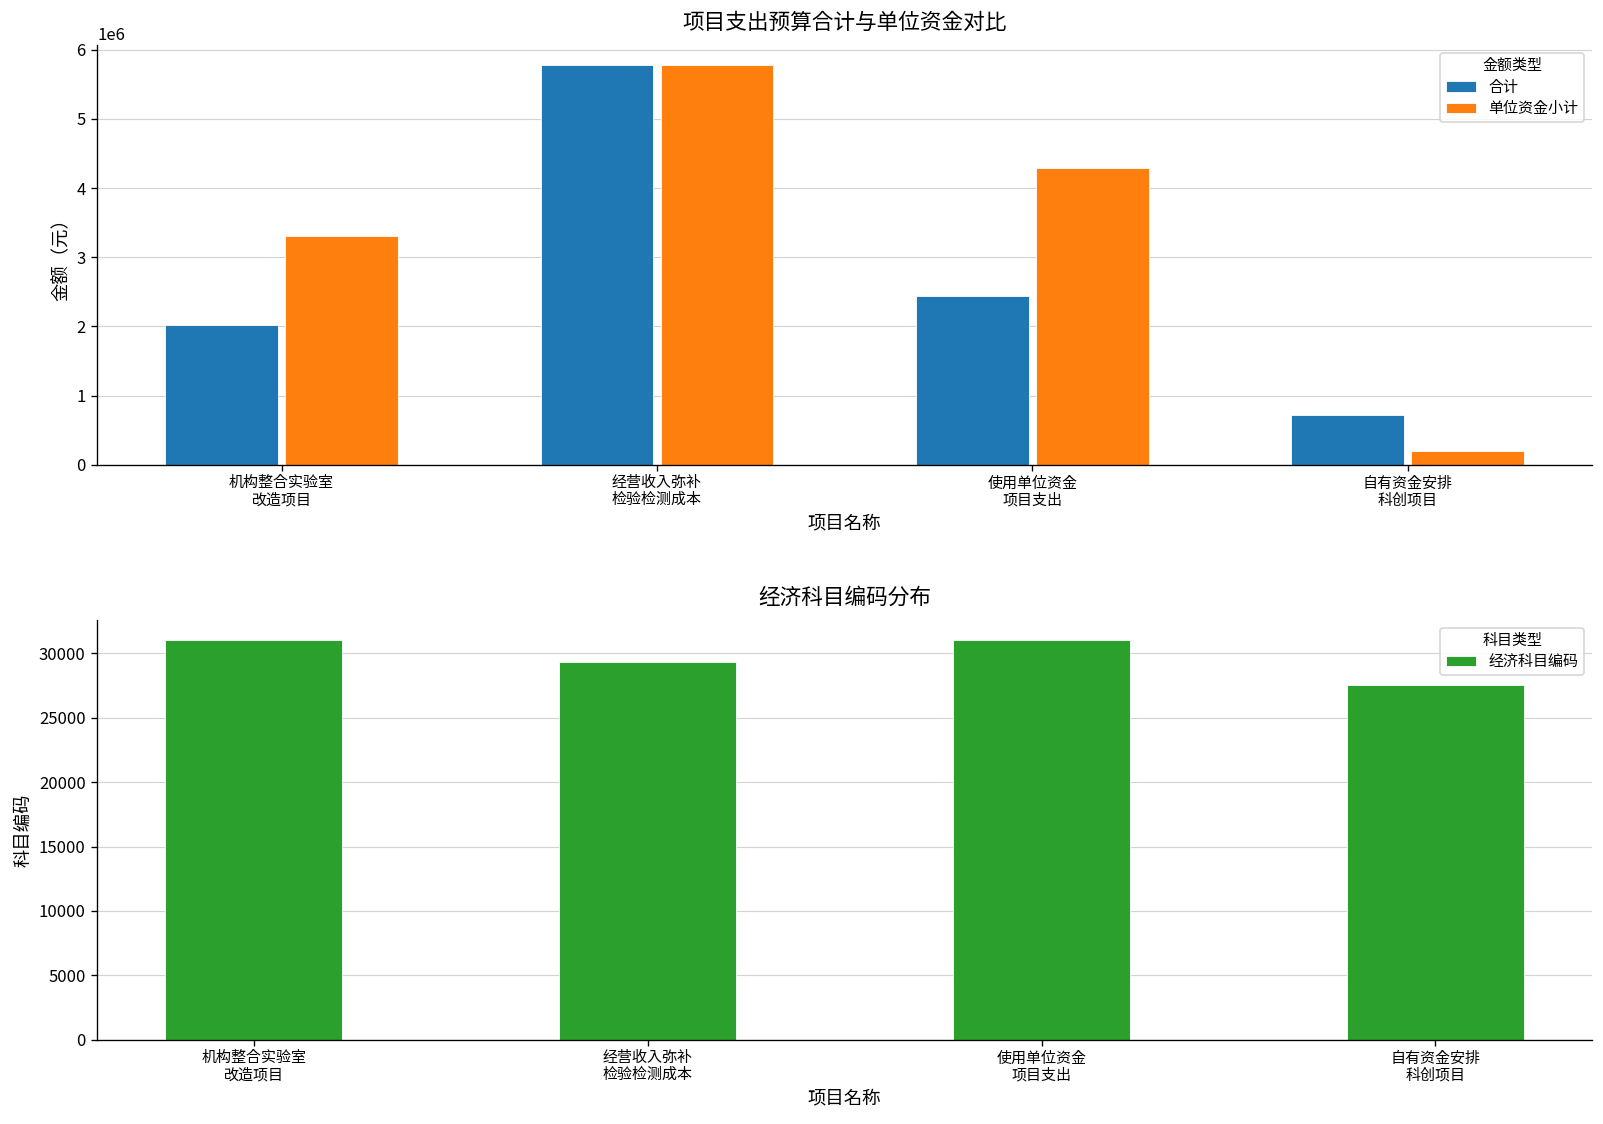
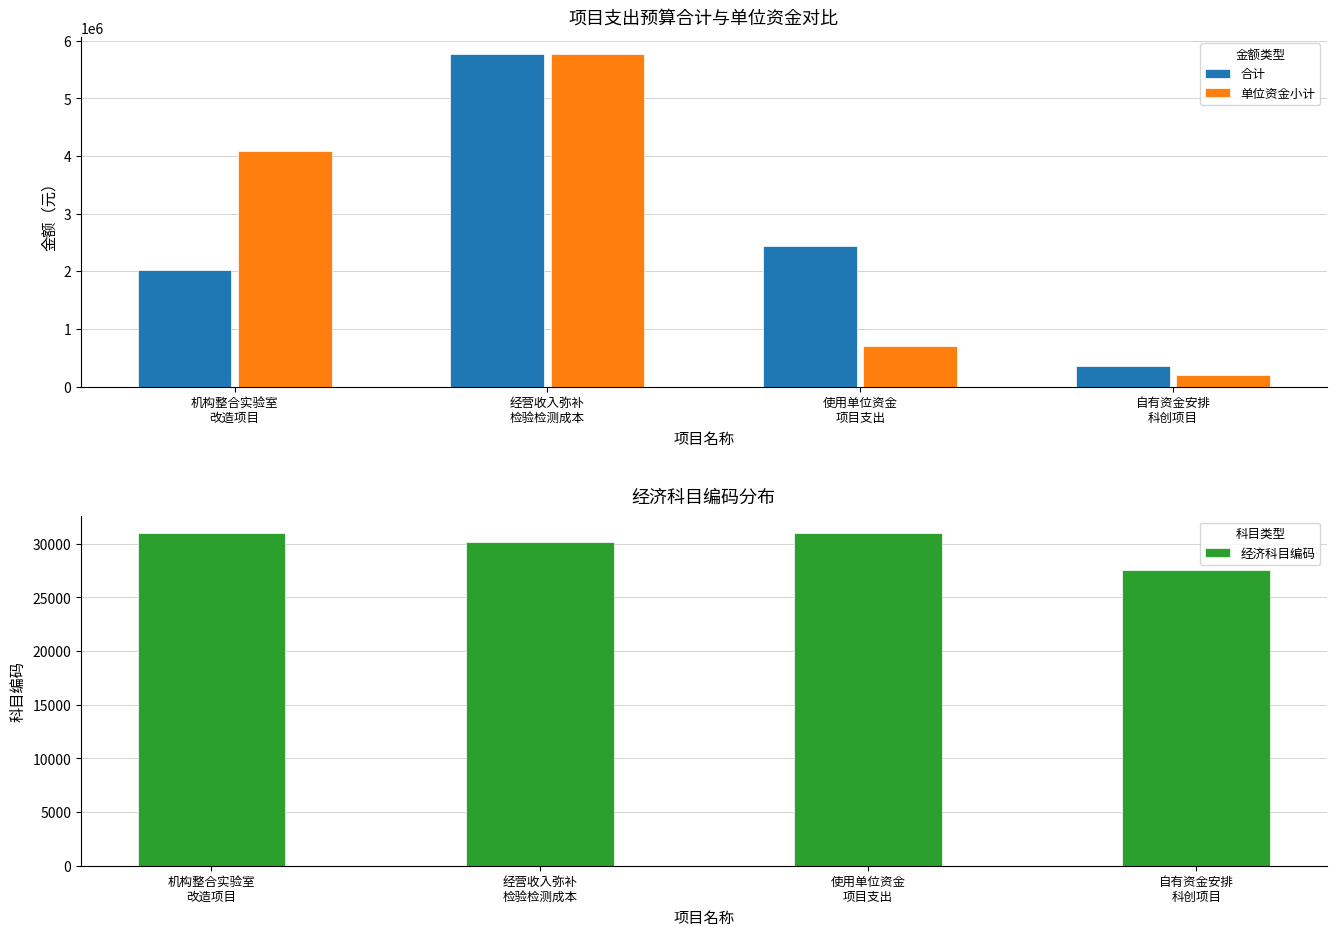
项目支出预算合计与单位资金对比, 单位资金小计, 机构整合实验室 改造项目: 3300000 -> 4100000
项目支出预算合计与单位资金对比, 单位资金小计, 使用单位资金 项目支出: 4300000 -> 700000
项目支出预算合计与单位资金对比, 合计, 自有资金安排 科创项目: 700000 -> 400000
经济科目编码分布, 经营收入弥补 检验检测成本: 29400 -> 30200
